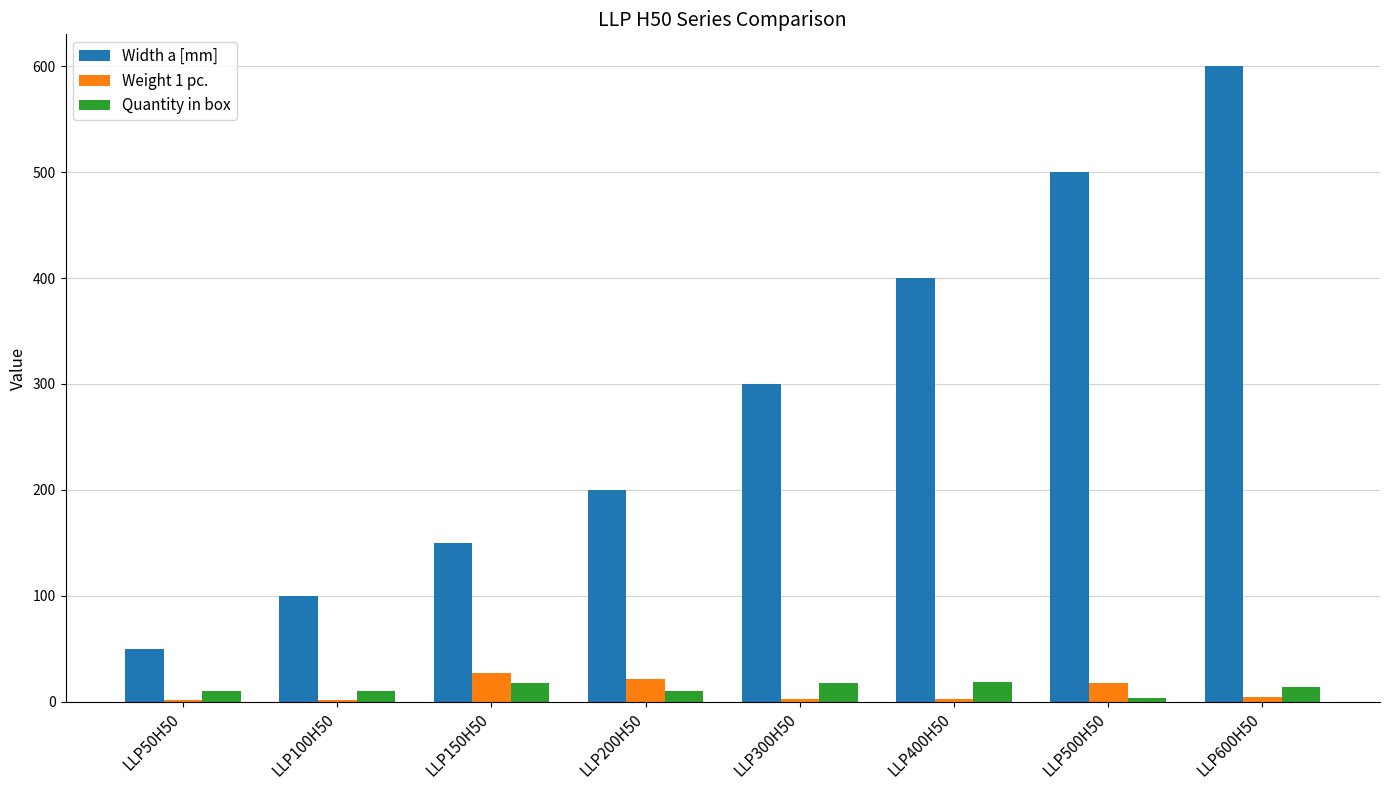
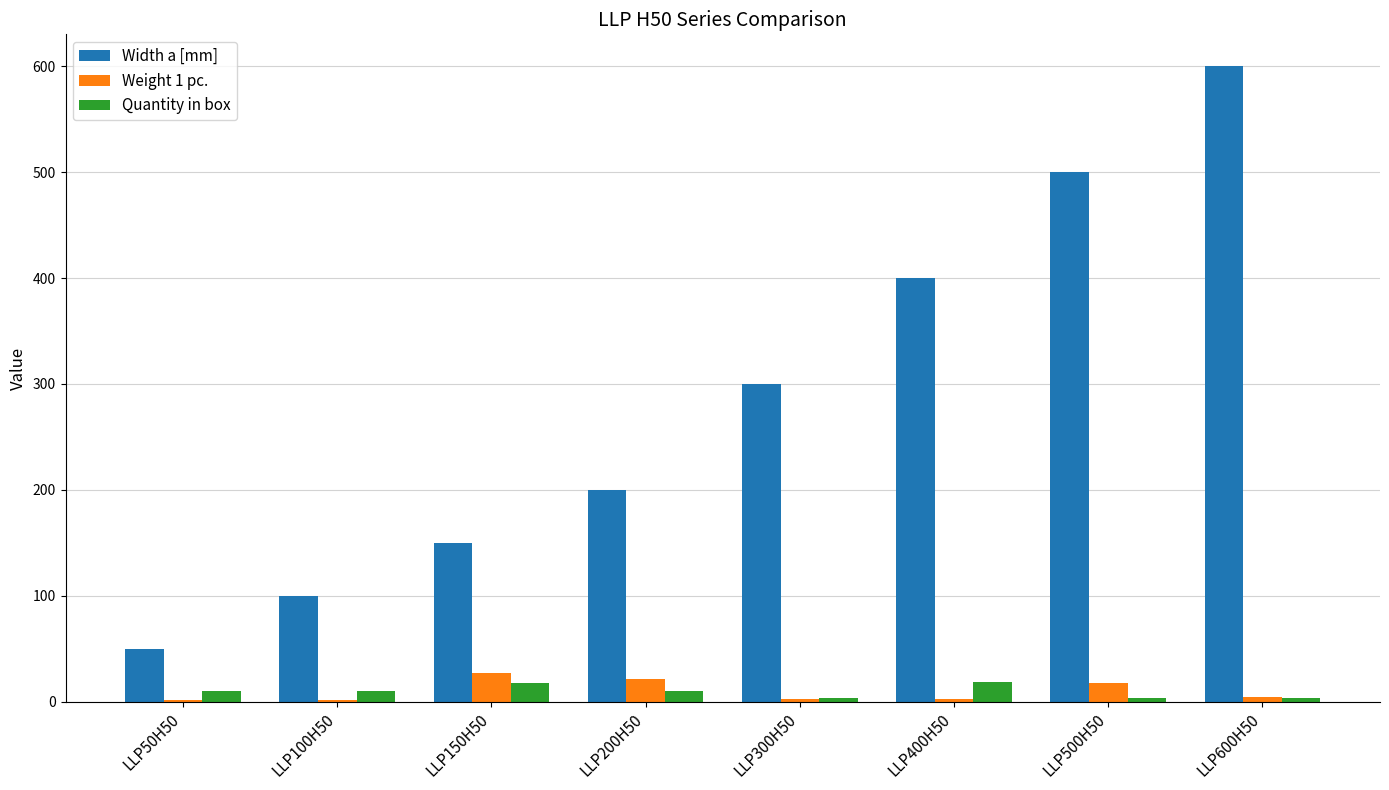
Quantity in box, LLP300H50: 18 -> 4
Quantity in box, LLP600H50: 14 -> 4
